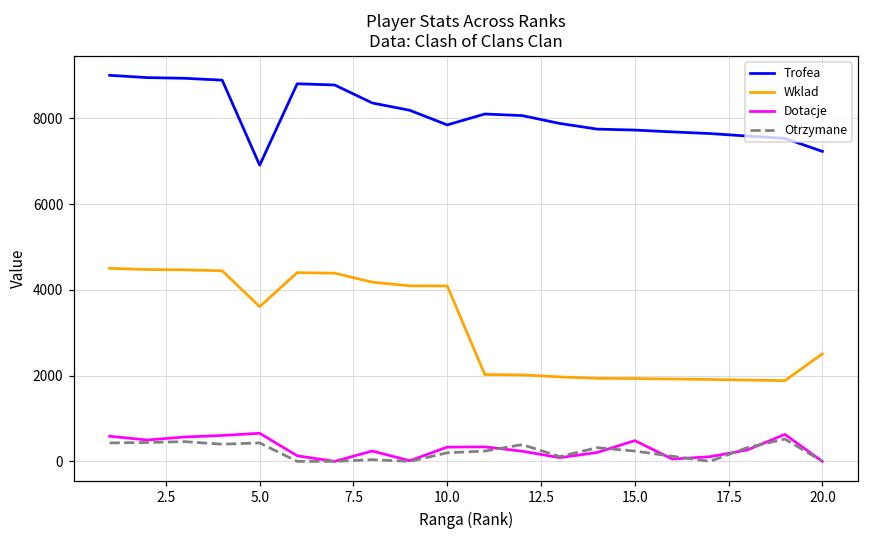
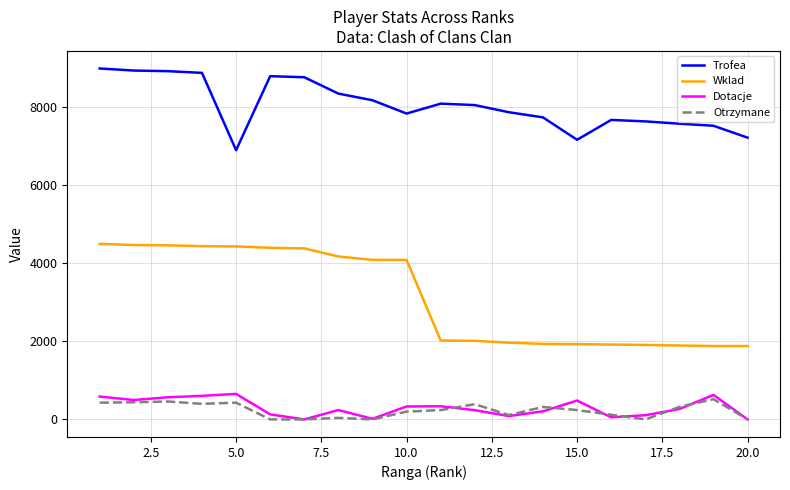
Wklad, 5.0: 3600 -> 4400
Trofea, 15.0: 7700 -> 7200
Wklad, 20.0: 2500 -> 1900
